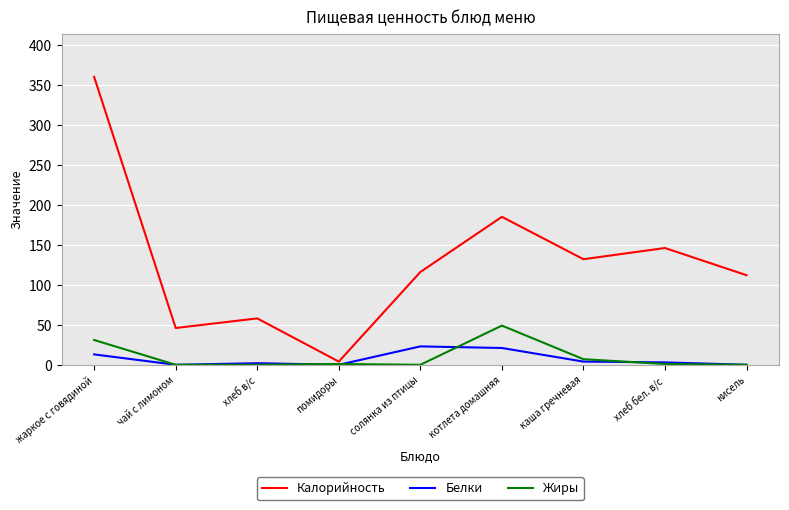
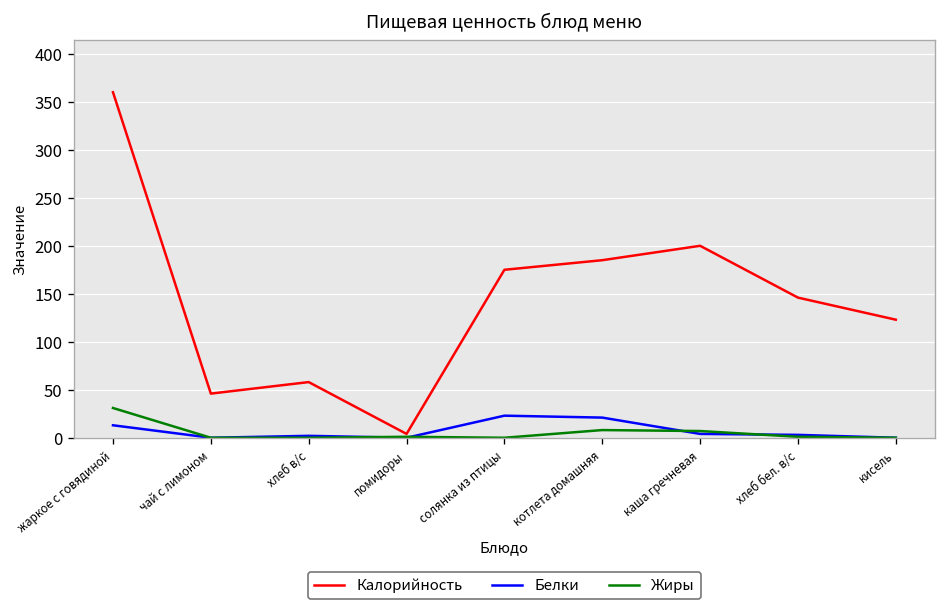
Калорийность, солянка из птицы: 120 -> 180
Жиры, котлета домашняя: 50 -> 10
Калорийность, каша гречневая: 130 -> 200
Калорийность, кисель: 110 -> 120
